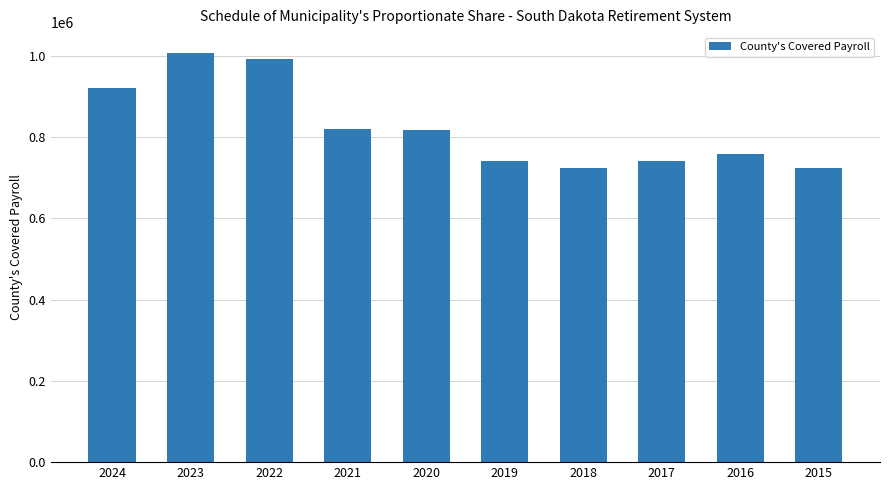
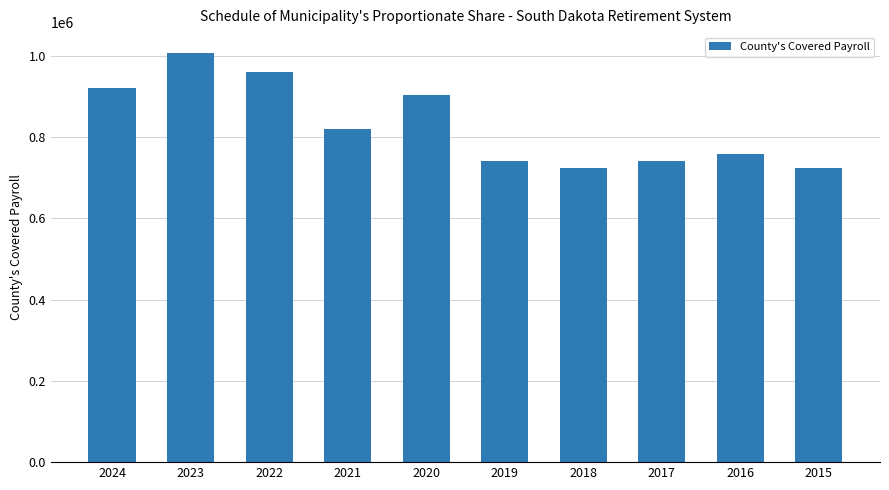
2022: 990000 -> 960000
2020: 820000 -> 900000
